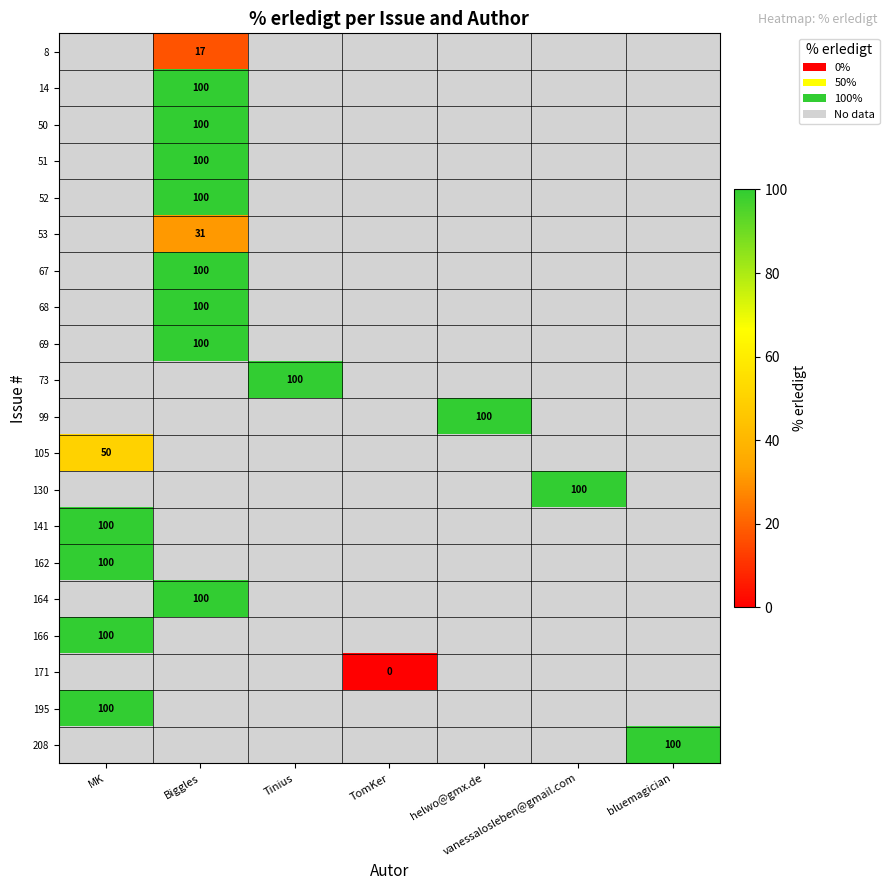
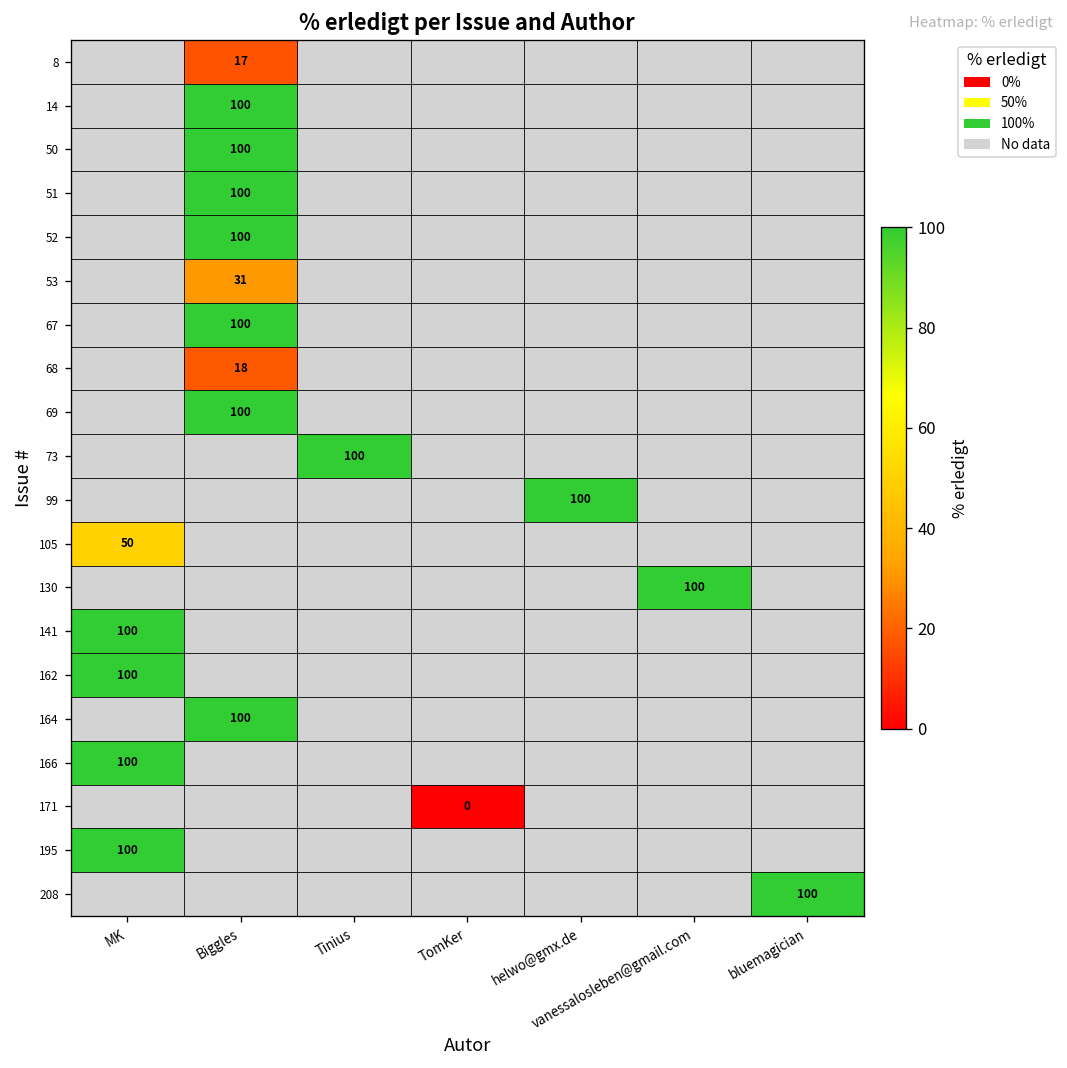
68, Biggles: 100 -> 18
